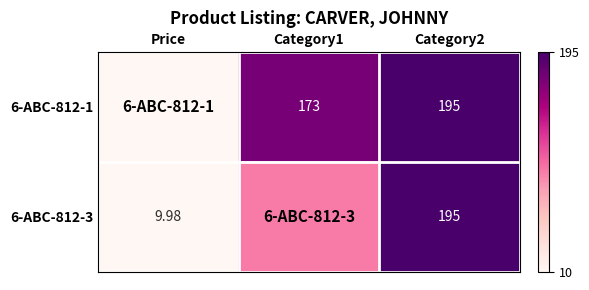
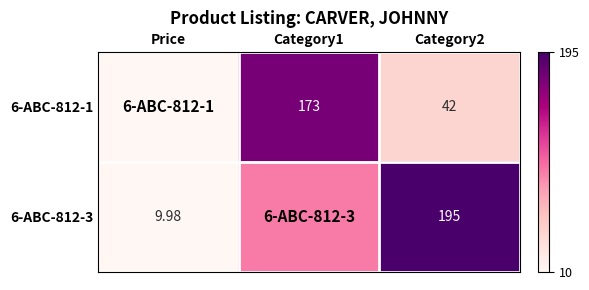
6-ABC-812-1, Category2: 195 -> 42
